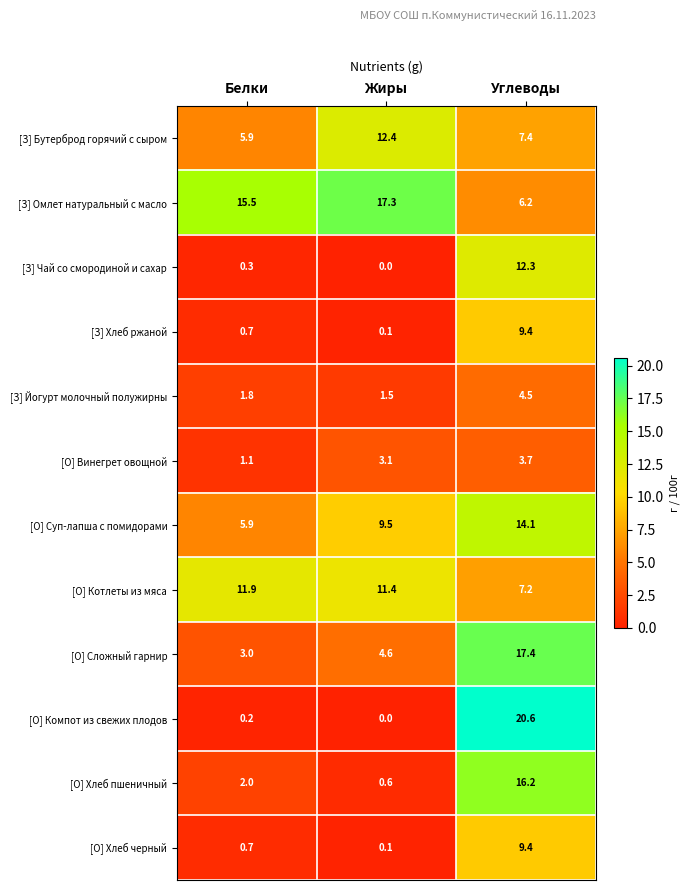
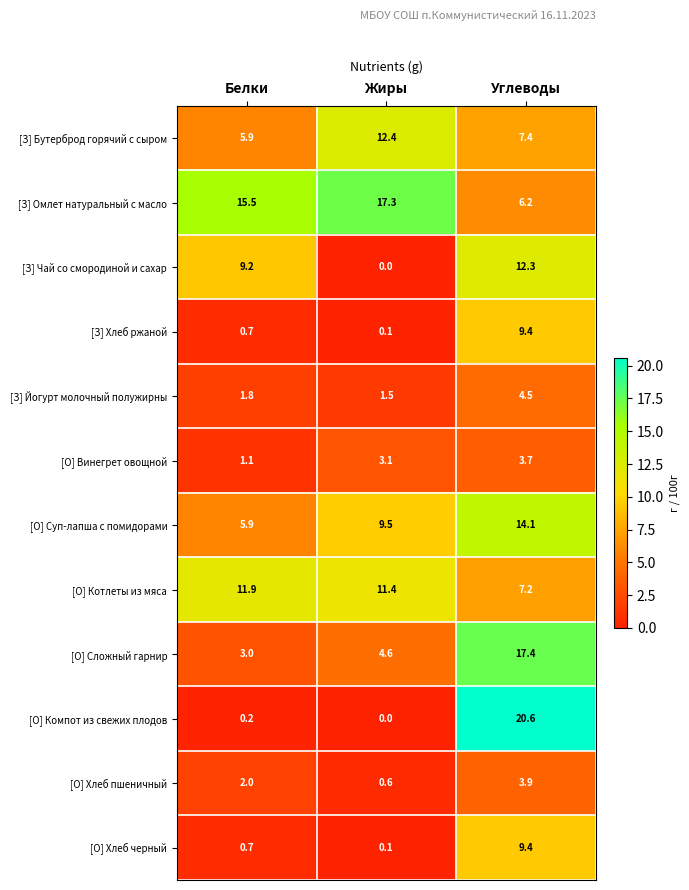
[З] Чай со смородиной и сахар, Белки: 0.3 -> 9.2
[О] Хлеб пшеничный, Углеводы: 16.2 -> 3.9
